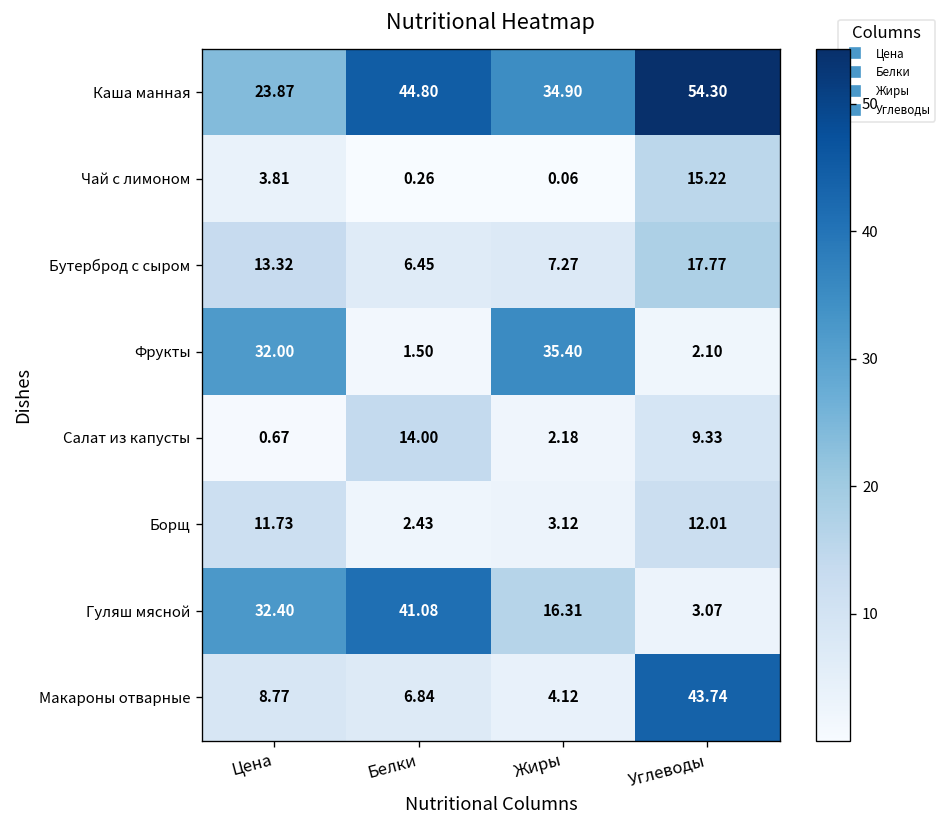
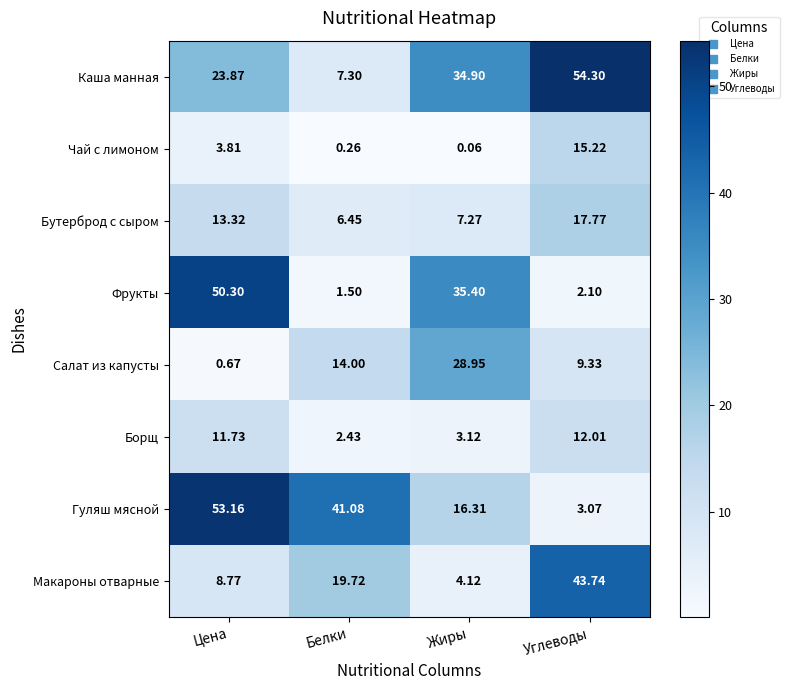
Каша манная, Белки: 44.80 -> 7.30
Фрукты, Цена: 32.00 -> 50.30
Салат из капусты, Жиры: 2.18 -> 28.95
Гуляш мясной, Цена: 32.40 -> 53.16
Макароны отварные, Белки: 6.84 -> 19.72
